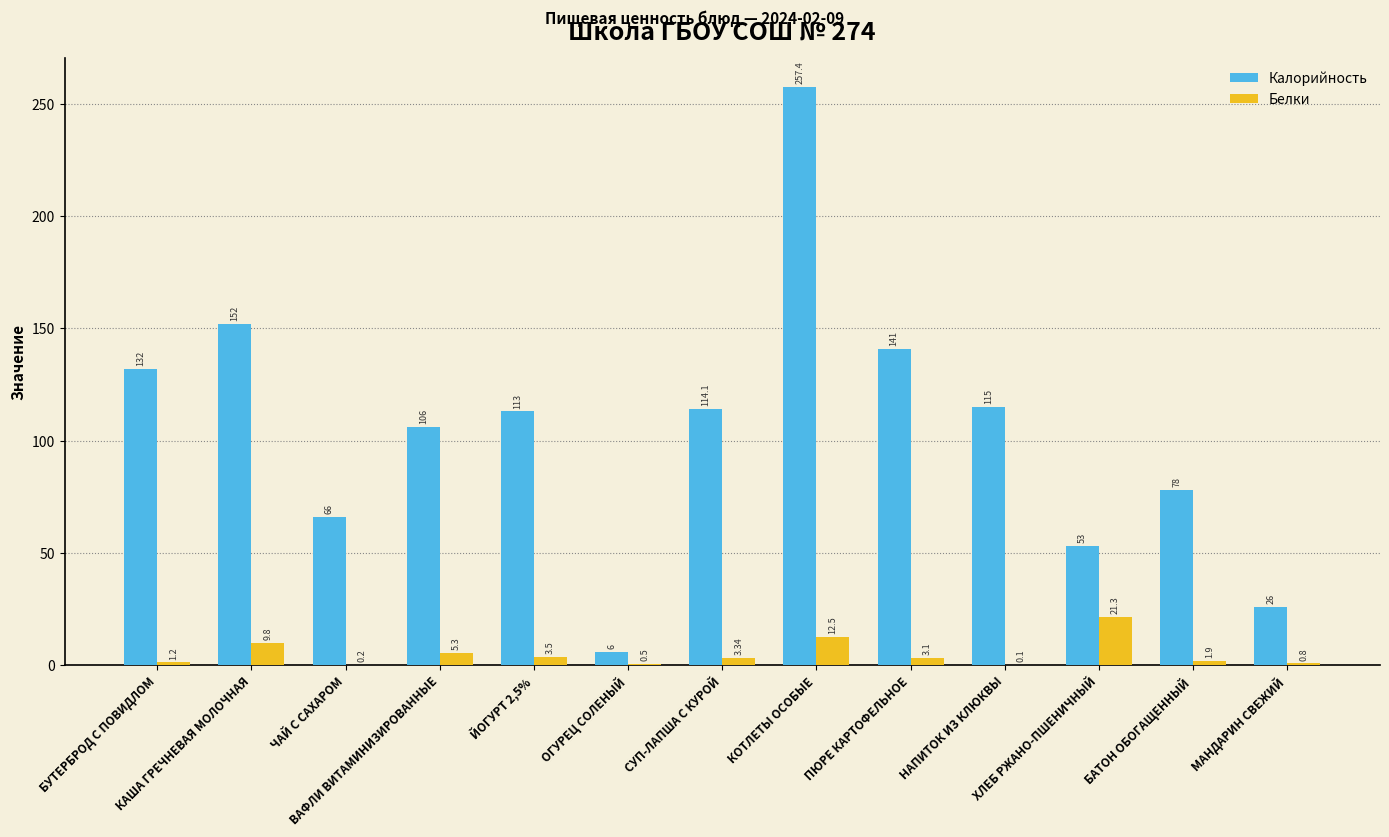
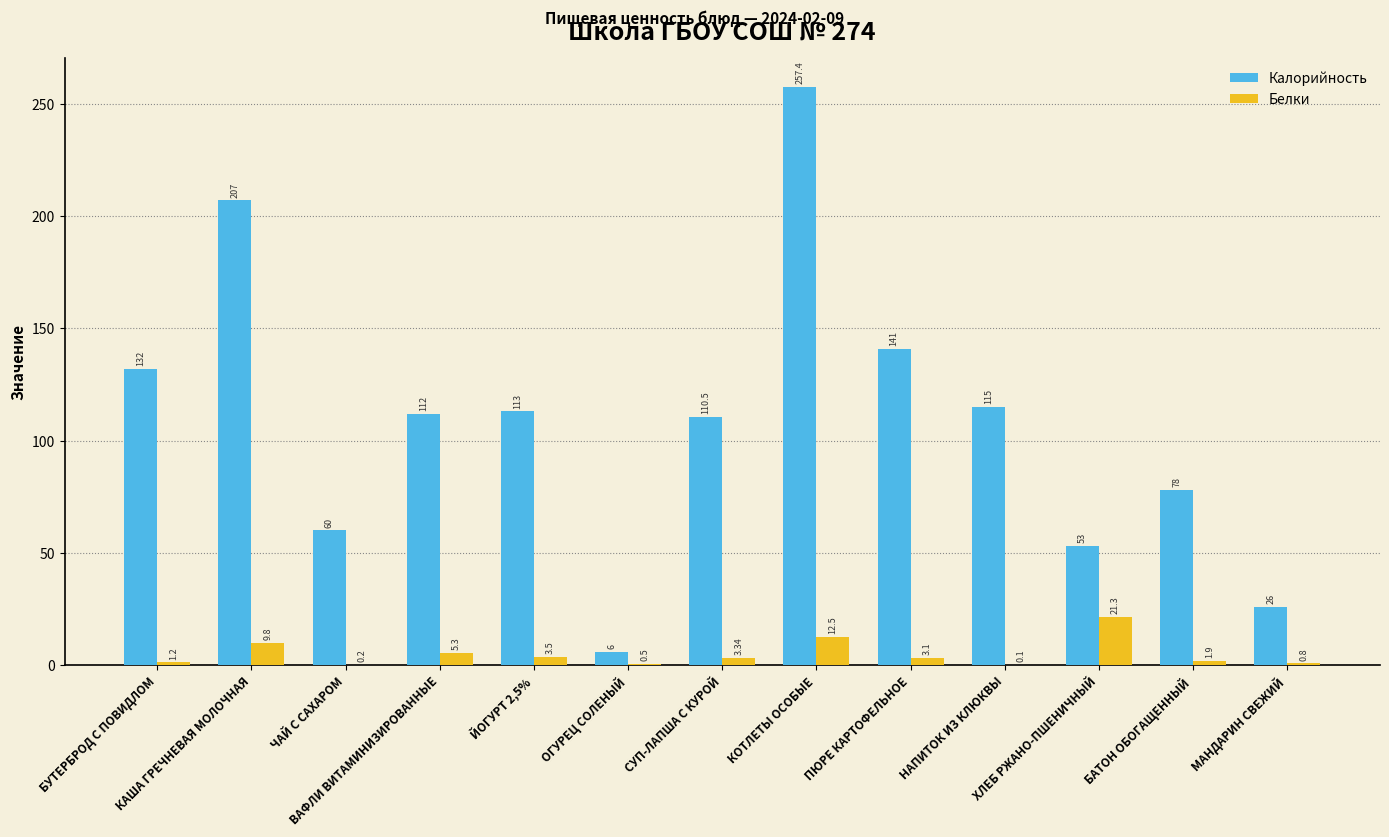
Калорийность, КАША ГРЕЧНЕВАЯ МОЛОЧНАЯ: 152 -> 207
Калорийность, ЧАЙ С САХАРОМ: 66 -> 60
Калорийность, ВАФЛИ ВИТАМИНИЗИРОВАННЫЕ: 106 -> 112
Калорийность, СУП-ЛАПША С КУРОЙ: 114.1 -> 110.5
